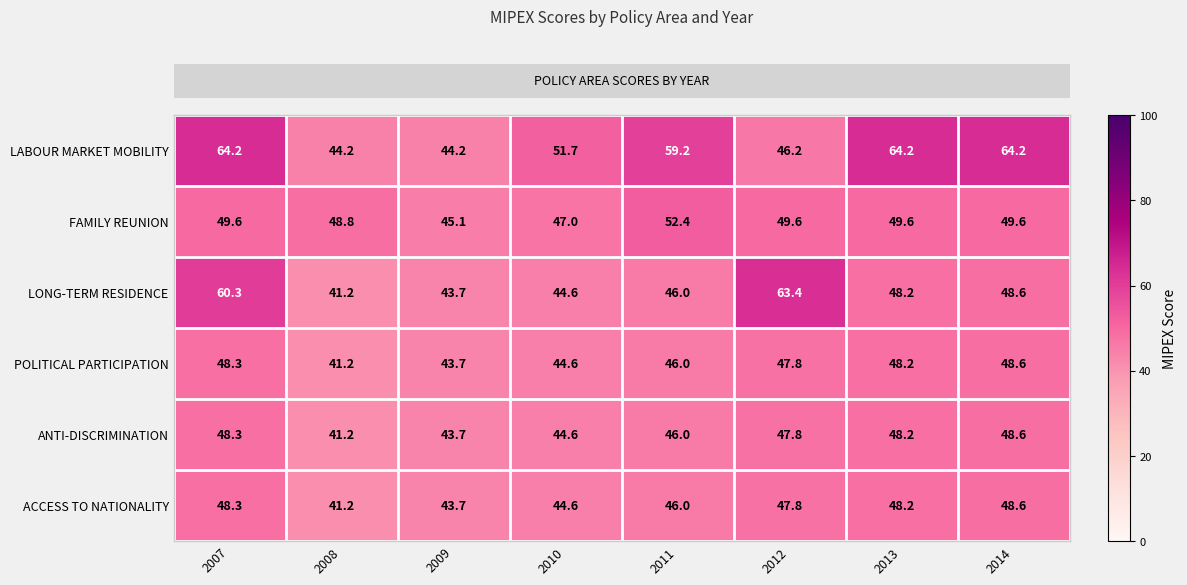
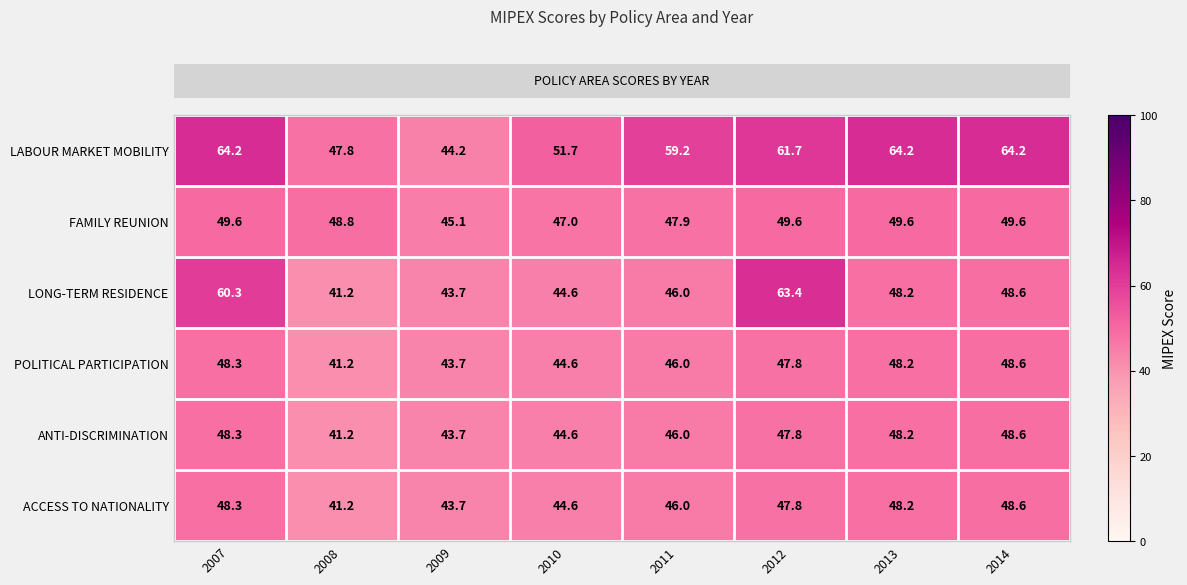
LABOUR MARKET MOBILITY, 2008: 44.2 -> 47.8
LABOUR MARKET MOBILITY, 2012: 46.2 -> 61.7
FAMILY REUNION, 2011: 52.4 -> 47.9
